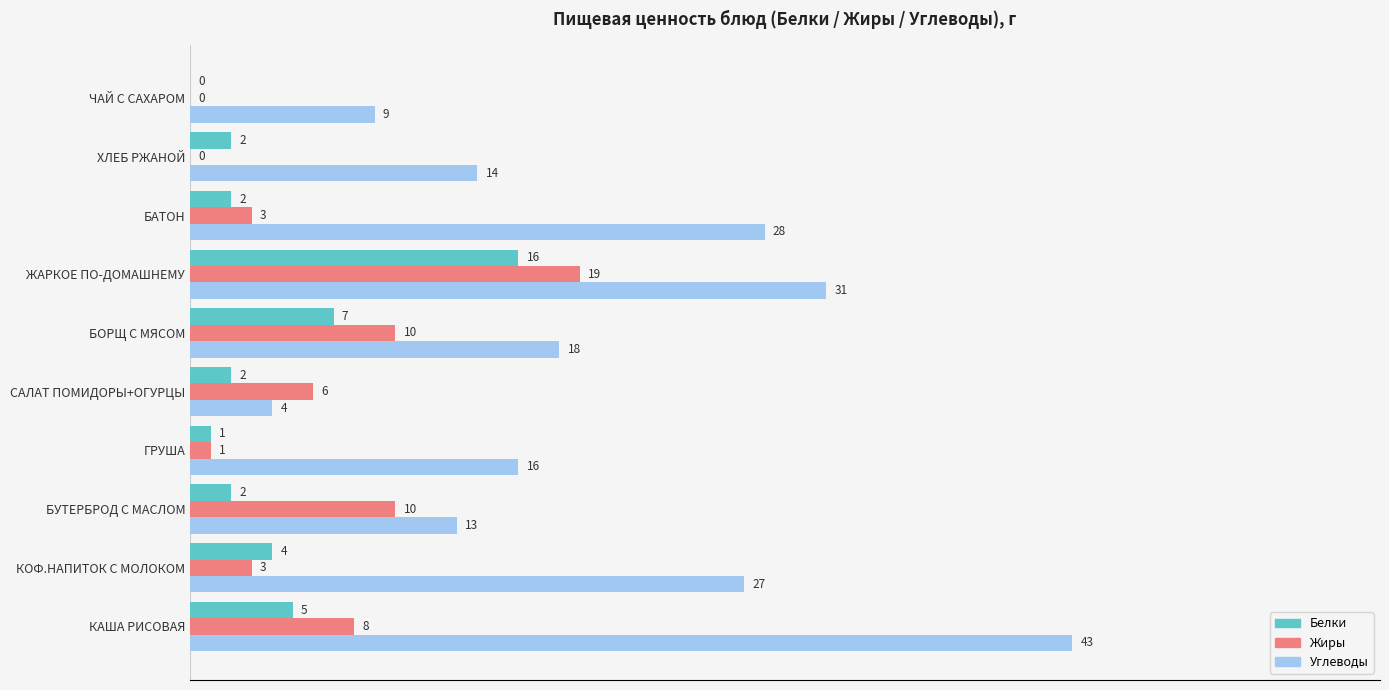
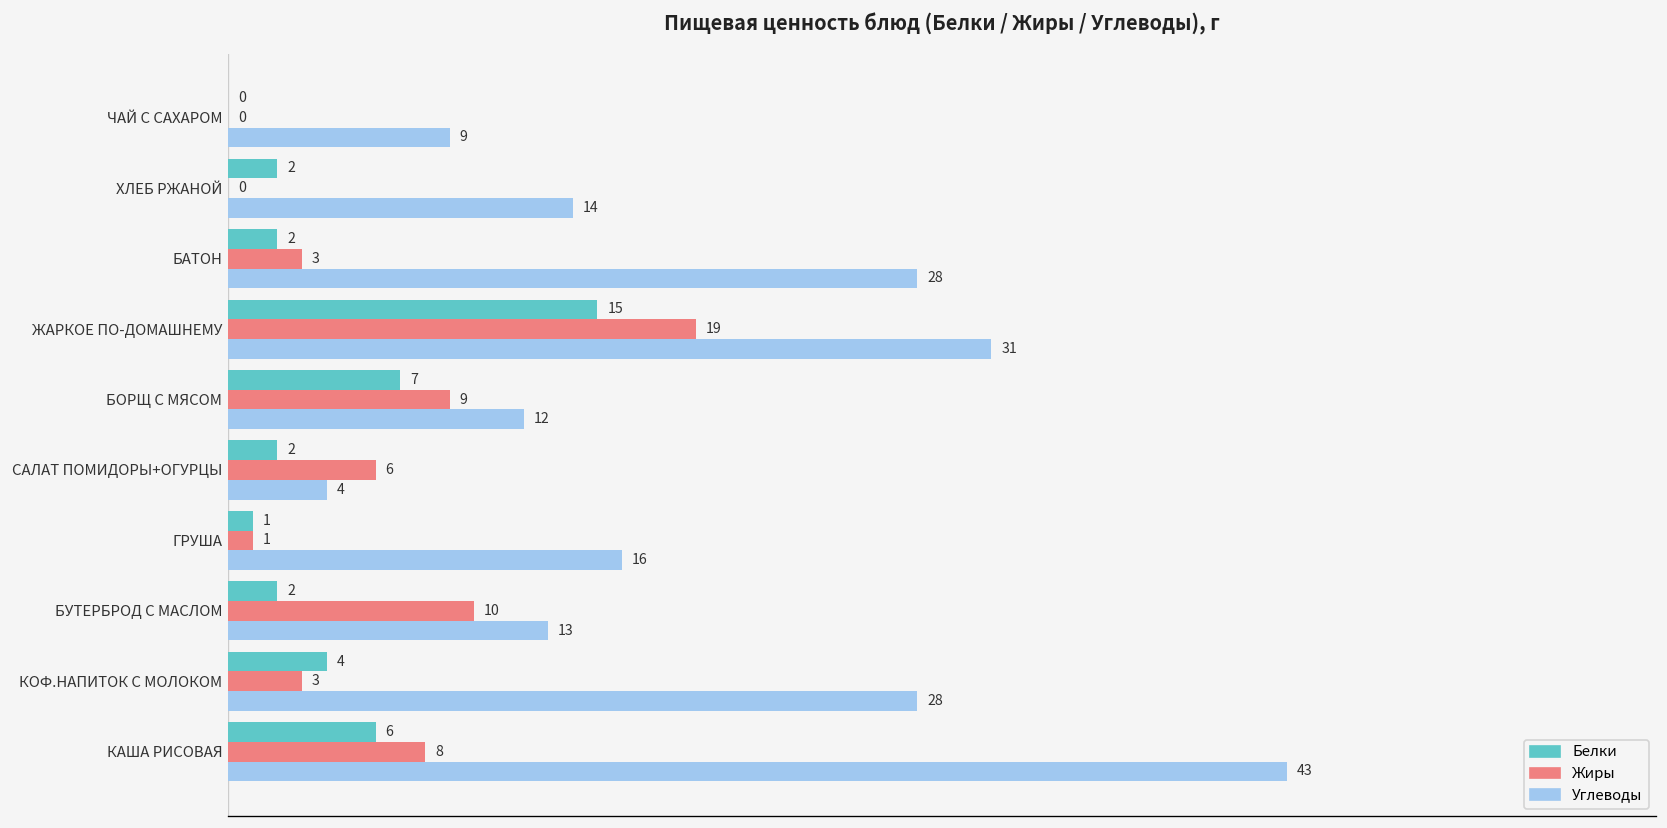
Белки, ЖАРКОЕ ПО-ДОМАШНЕМУ: 16 -> 15
Жиры, БОРЩ С МЯСОМ: 10 -> 9
Углеводы, БОРЩ С МЯСОМ: 18 -> 12
Углеводы, КОФ.НАПИТОК С МОЛОКОМ: 27 -> 28
Белки, КАША РИСОВАЯ: 5 -> 6
